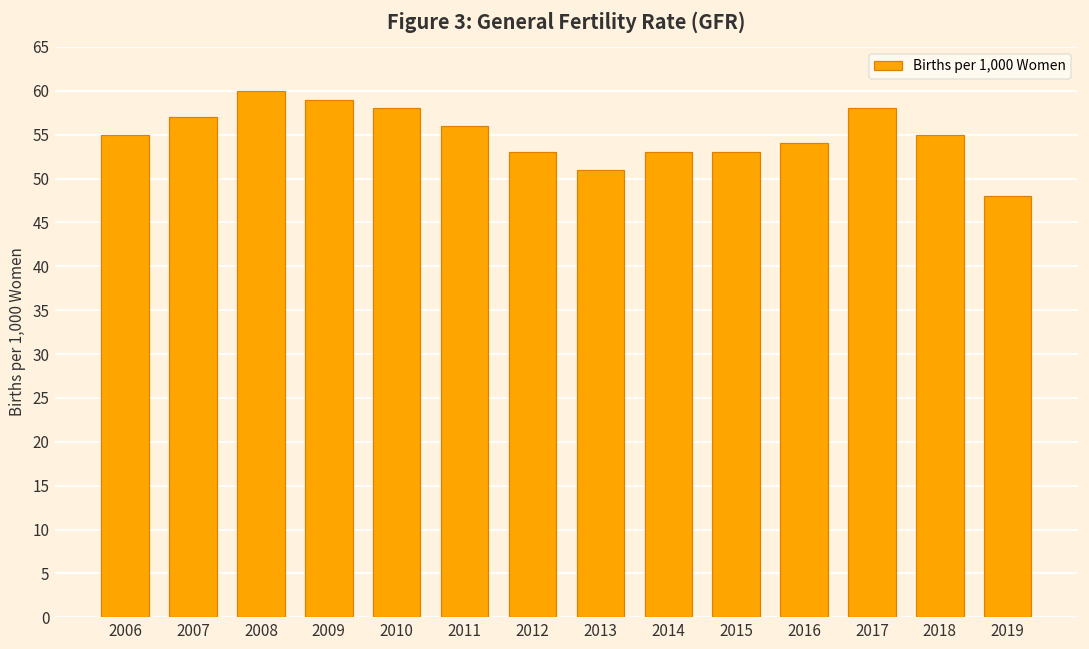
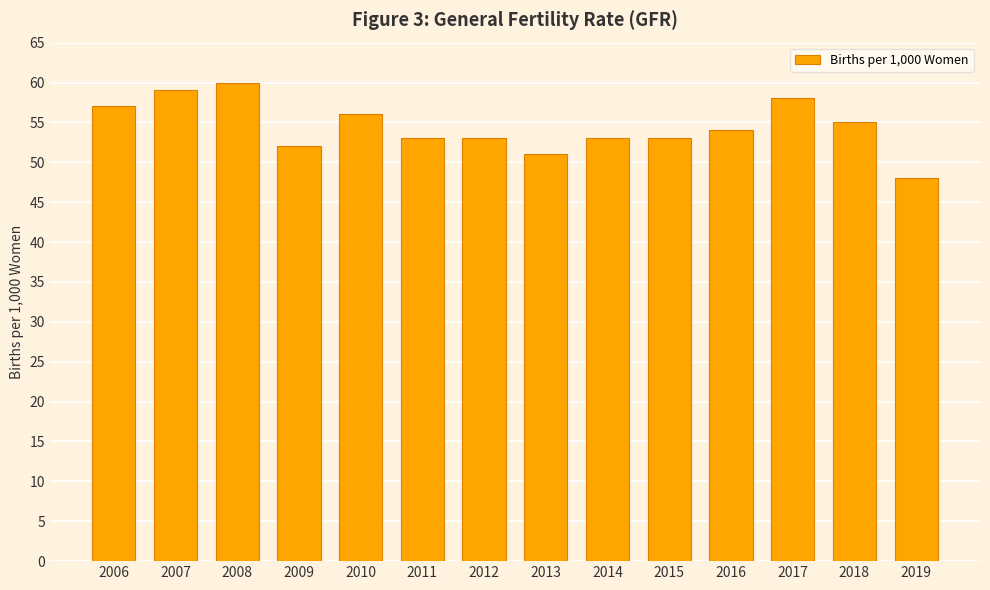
2006: 55 -> 57
2007: 57 -> 59
2009: 59 -> 52
2010: 58 -> 56
2011: 56 -> 53
